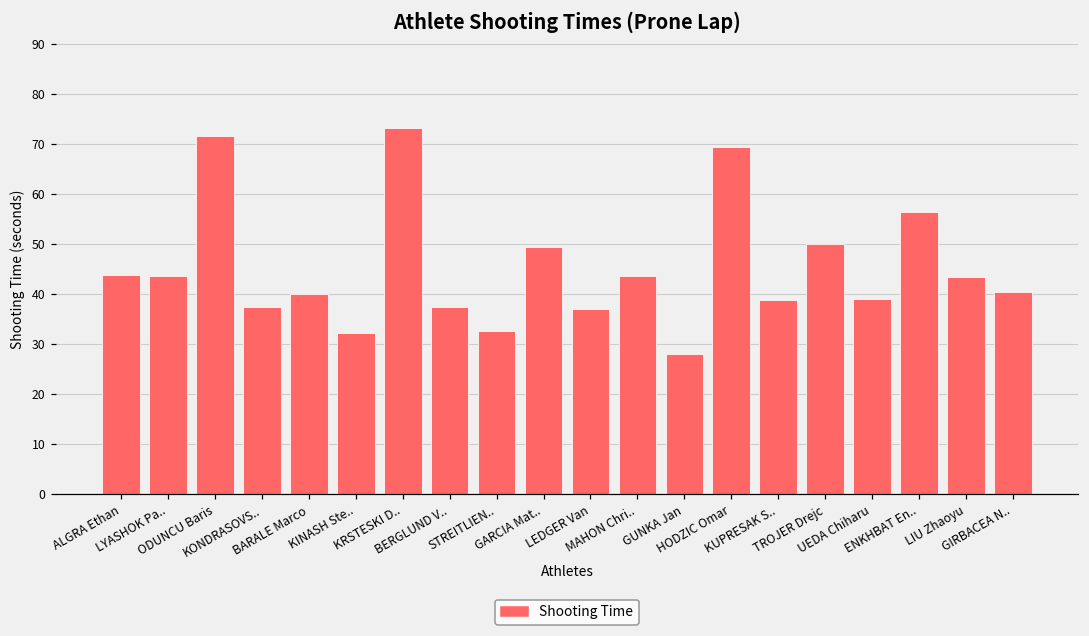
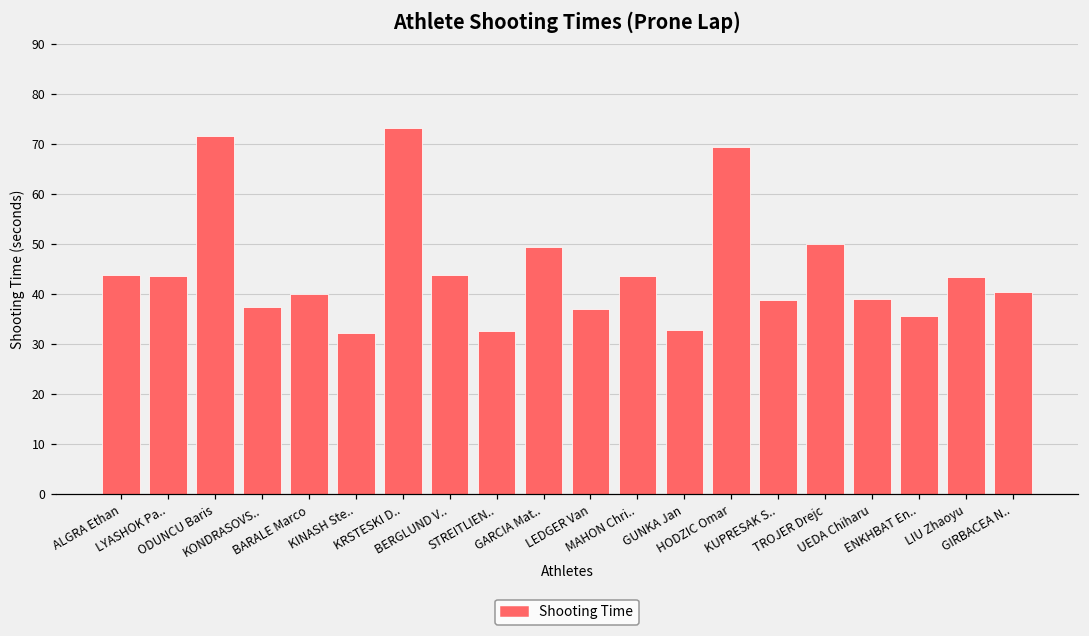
BERGLUND V..: 37 -> 44
GUNKA Jan: 28 -> 33
ENKHBAT En..: 56 -> 36
